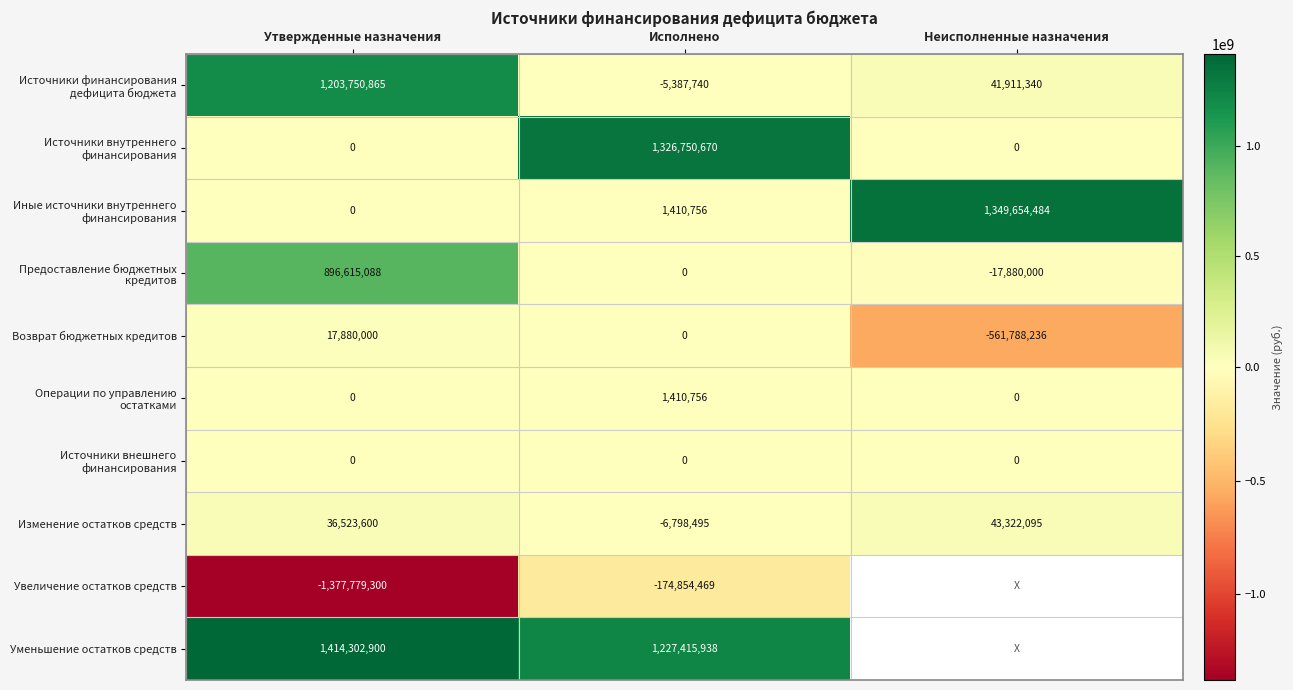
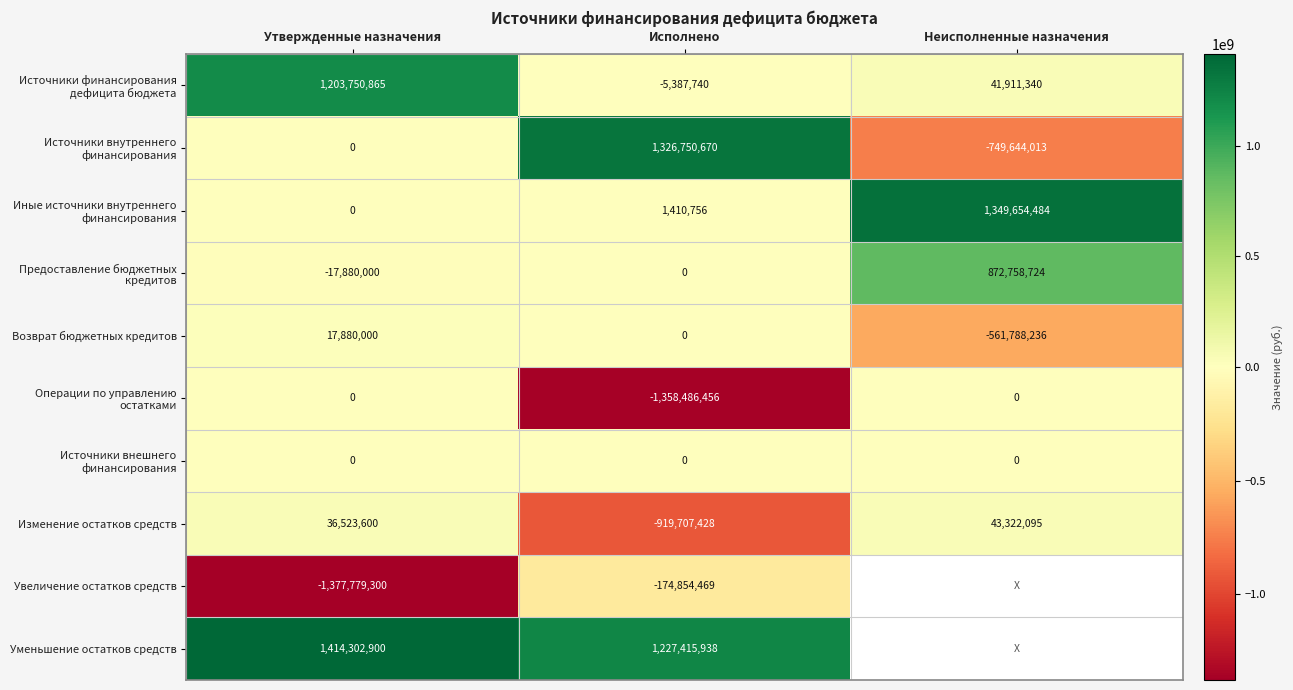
Источники внутреннего финансирования, Неисполненные назначения: 0 -> -749,644,013
Предоставление бюджетных кредитов, Утвержденные назначения: 896,615,088 -> -17,880,000
Предоставление бюджетных кредитов, Неисполненные назначения: -17,880,000 -> 872,758,724
Операции по управлению остатками, Исполнено: 1,410,756 -> -1,358,486,456
Изменение остатков средств, Исполнено: -6,798,495 -> -919,707,428
